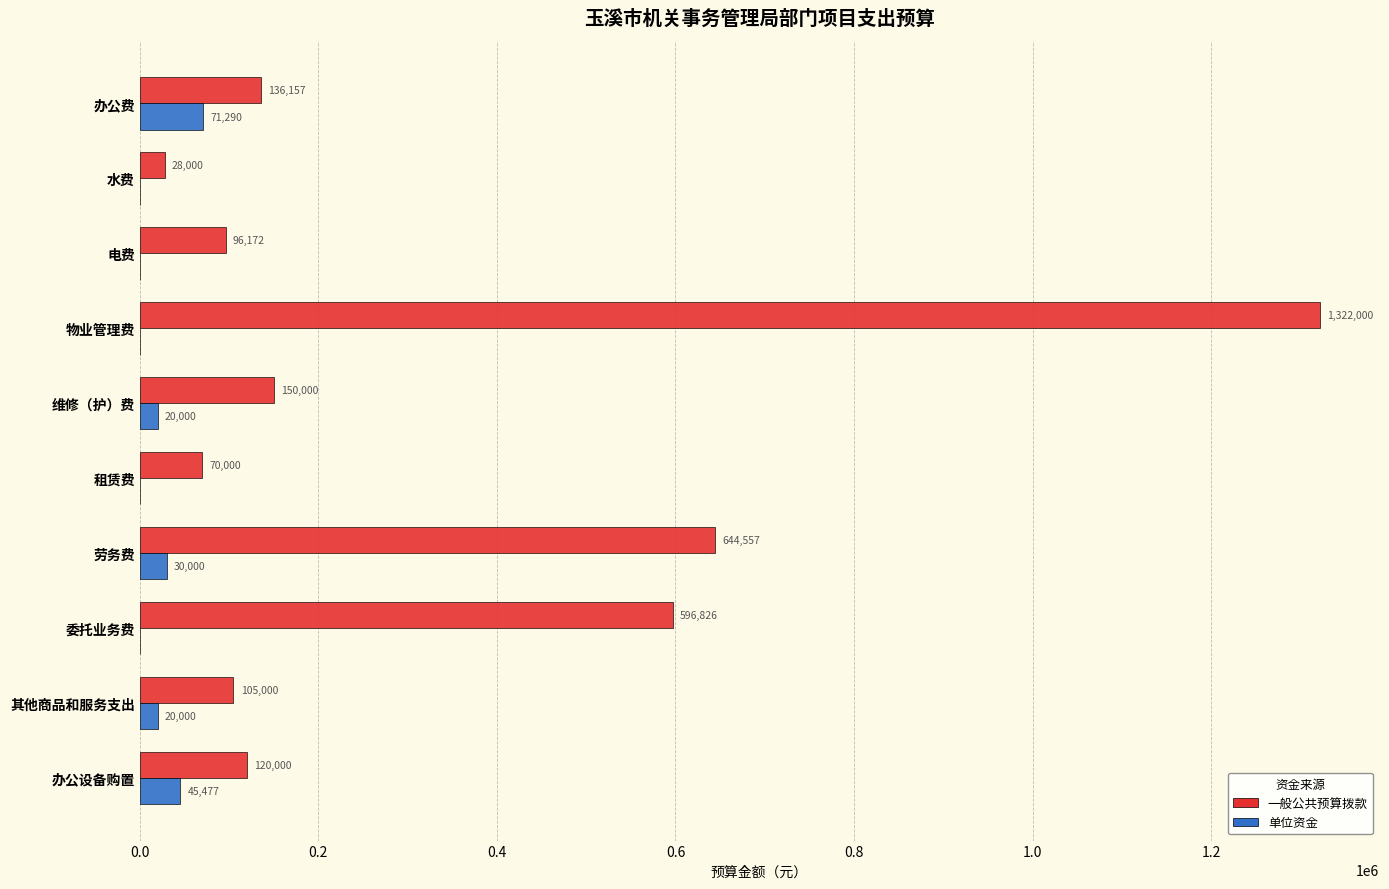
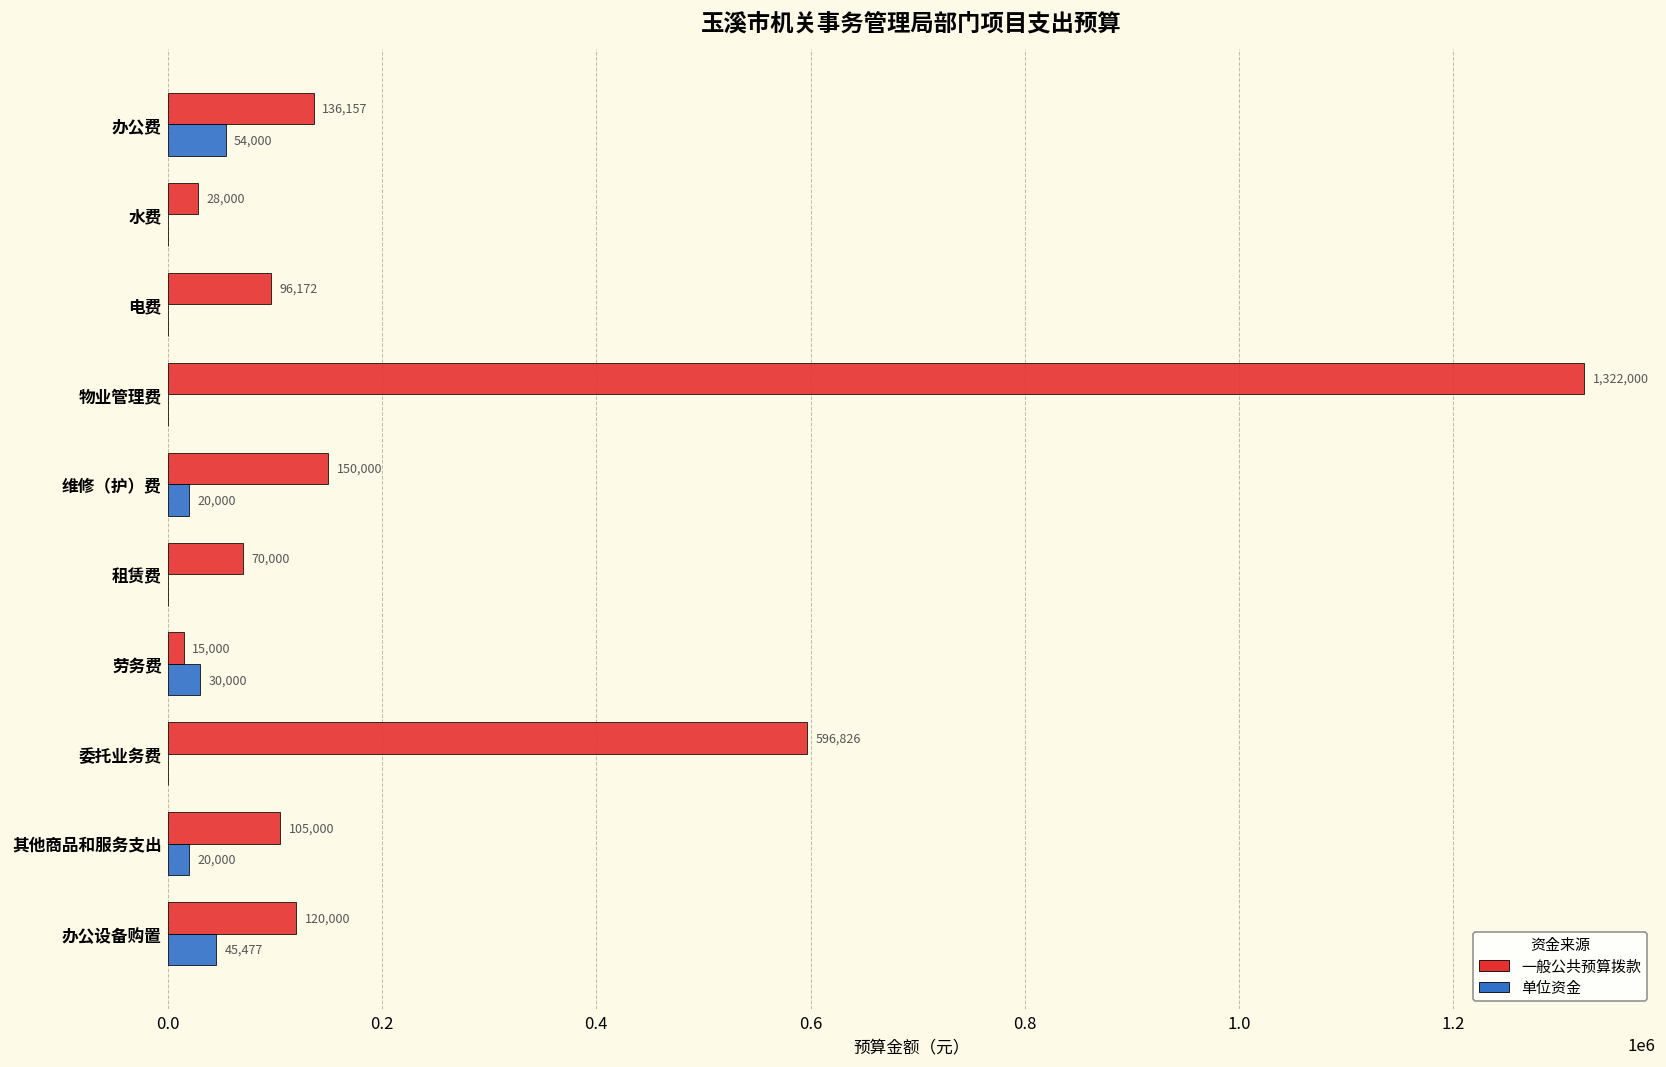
单位资金, 办公费: 71,290 -> 54,000
一般公共预算拨款, 劳务费: 644,557 -> 15,000
